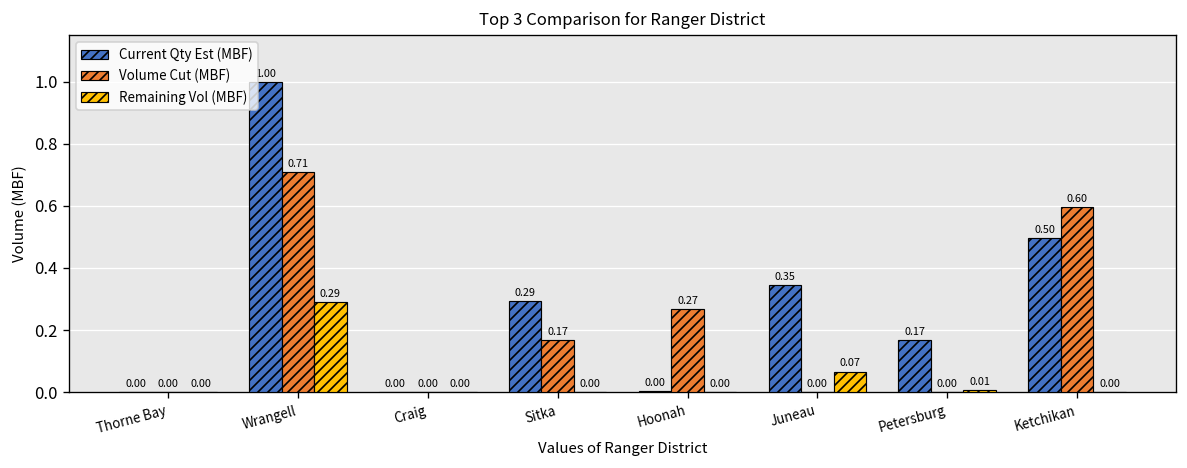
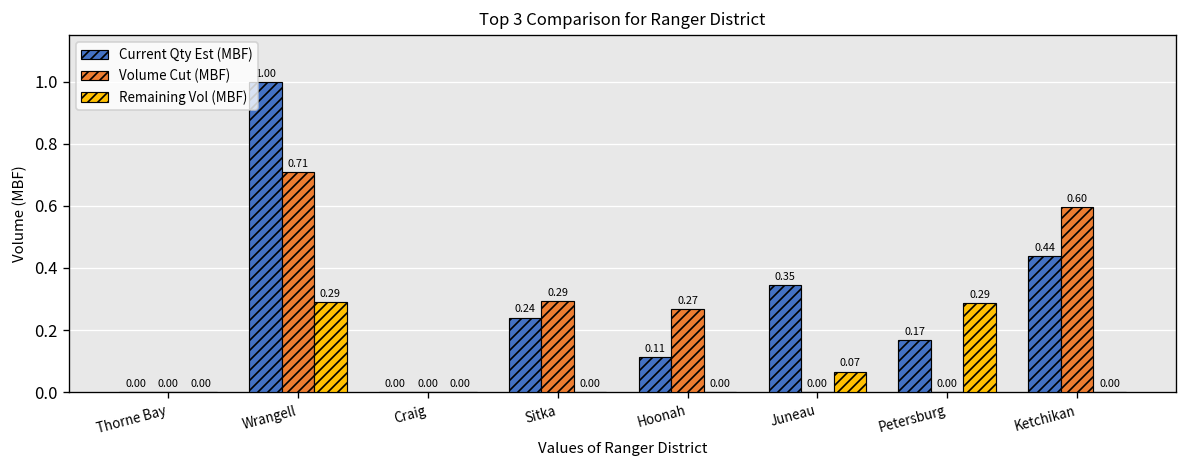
Current Qty Est (MBF), Sitka: 0.29 -> 0.24
Volume Cut (MBF), Sitka: 0.17 -> 0.29
Current Qty Est (MBF), Hoonah: 0.00 -> 0.11
Remaining Vol (MBF), Petersburg: 0.01 -> 0.29
Current Qty Est (MBF), Ketchikan: 0.50 -> 0.44
